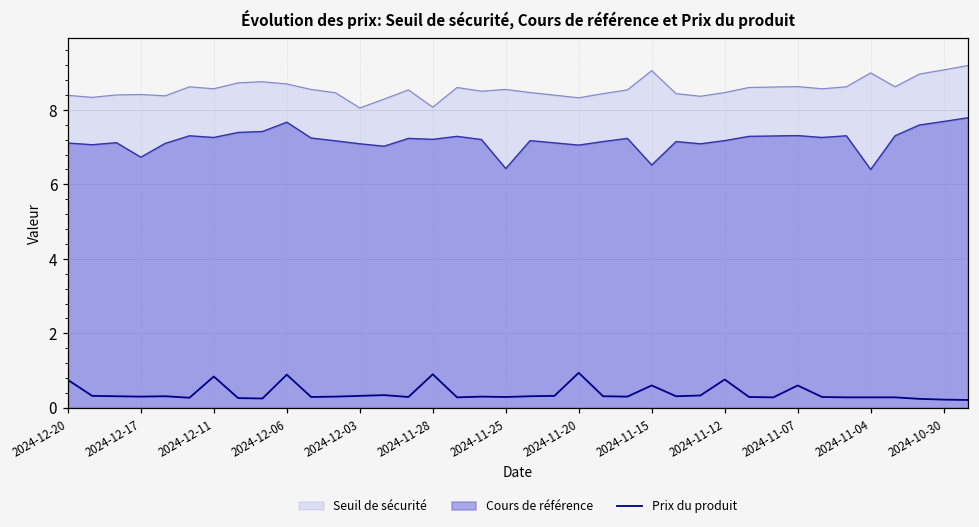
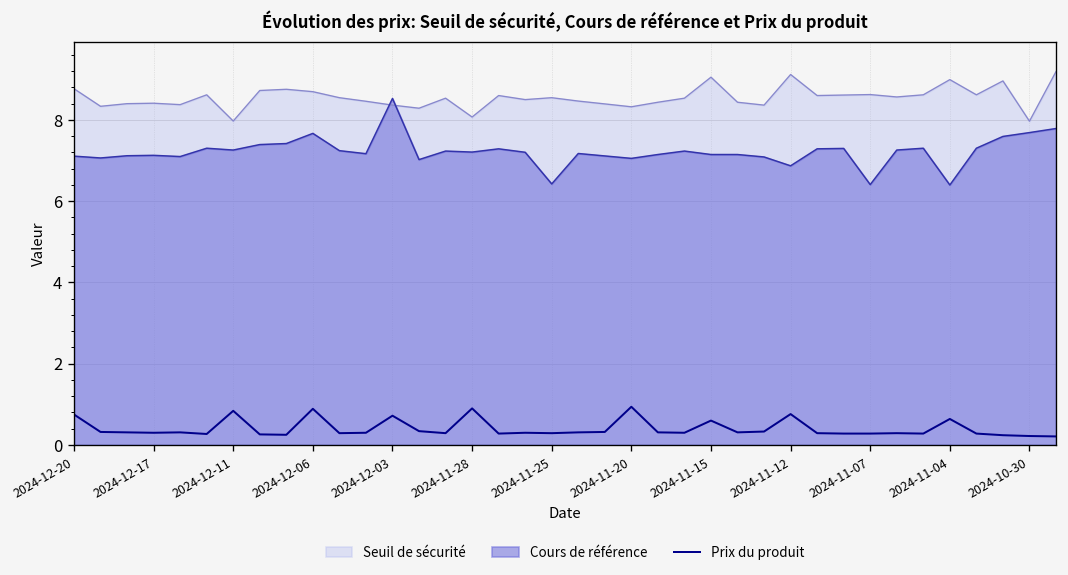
Seuil de sécurité, 2024-12-20: 8.4 -> 8.8
Cours de référence, 2024-12-17: 6.7 -> 7.1
Seuil de sécurité, 2024-12-11: 8.6 -> 8.0
Seuil de sécurité, 2024-12-03: 8.1 -> 8.4
Cours de référence, 2024-12-03: 7.1 -> 8.5
Prix du produit, 2024-12-03: 0.3 -> 0.7
Cours de référence, 2024-11-15: 6.5 -> 7.2
Seuil de sécurité, 2024-11-12: 8.5 -> 9.1
Cours de référence, 2024-11-12: 7.2 -> 6.9
Cours de référence, 2024-11-07: 7.3 -> 6.4
Prix du produit, 2024-11-07: 0.6 -> 0.3
Prix du produit, 2024-11-04: 0.3 -> 0.6
Seuil de sécurité, 2024-10-30: 9.1 -> 8.0
